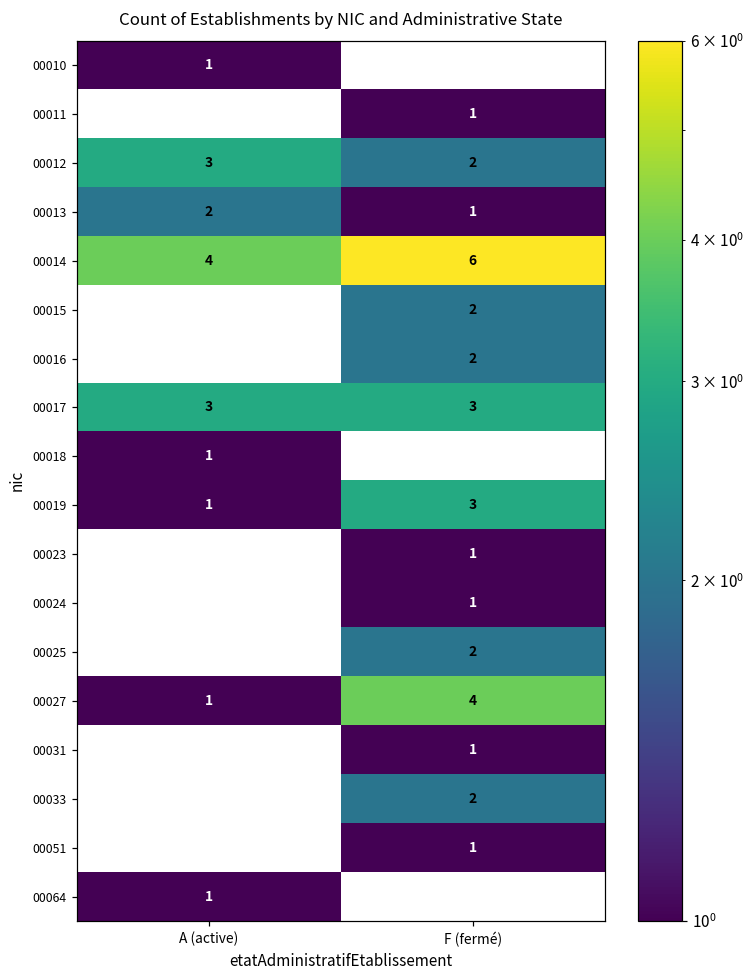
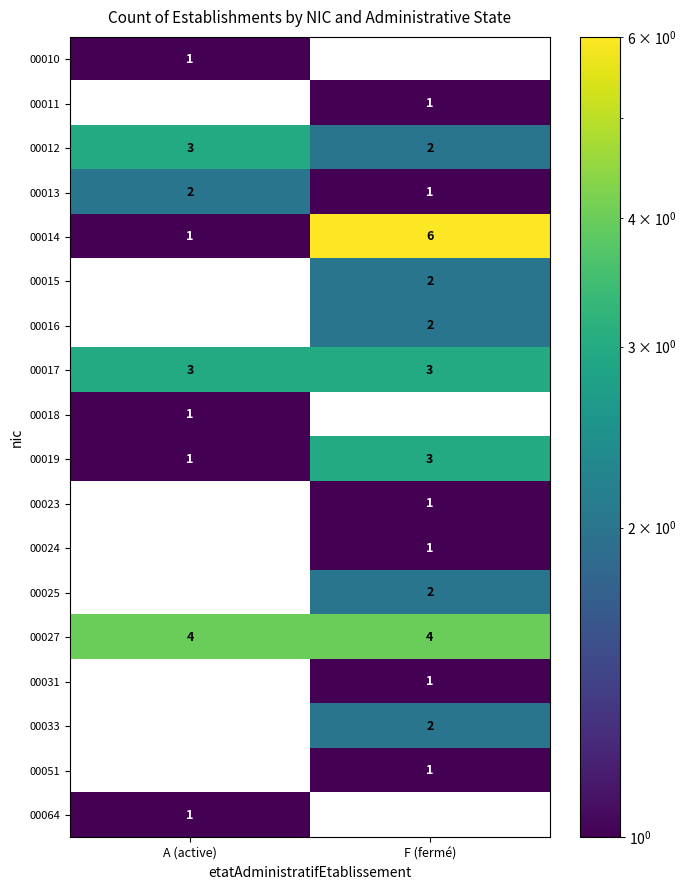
00014, A (active): 4 -> 1
00027, A (active): 1 -> 4
